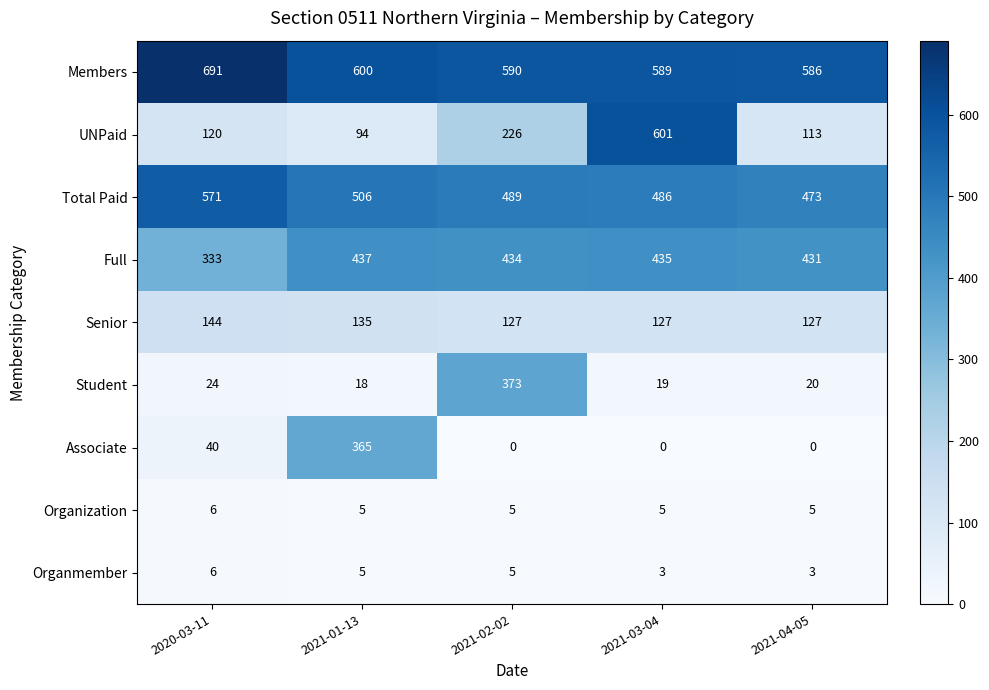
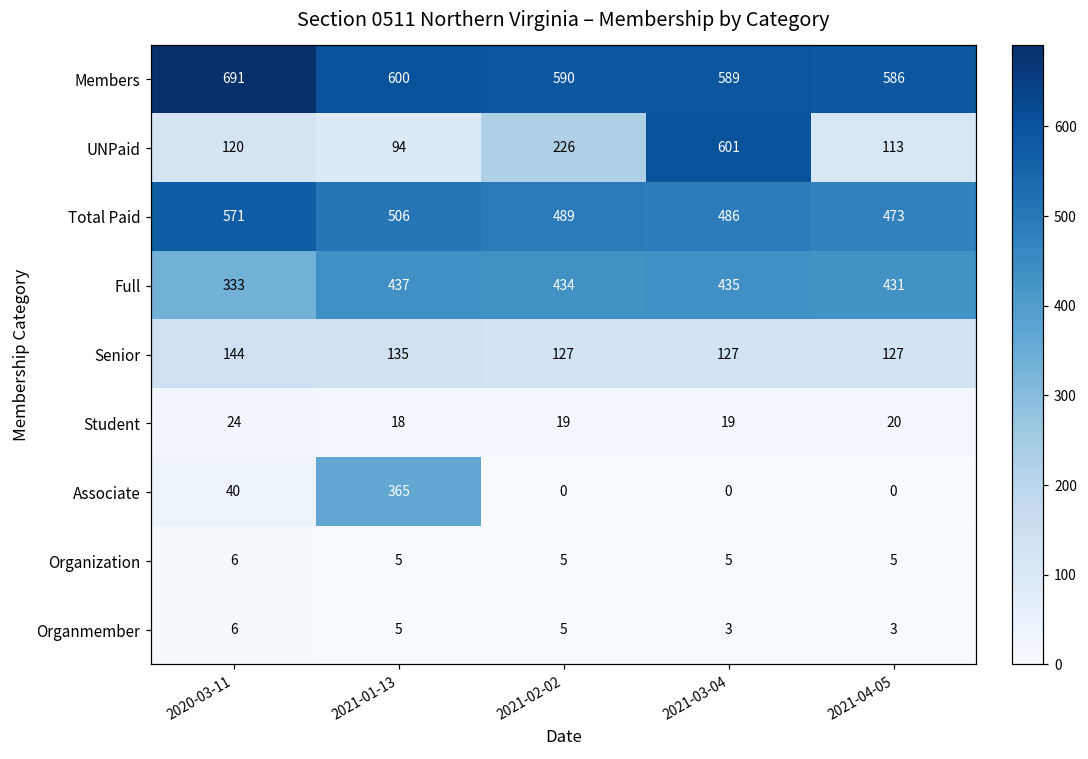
Student, 2021-02-02: 373 -> 19
